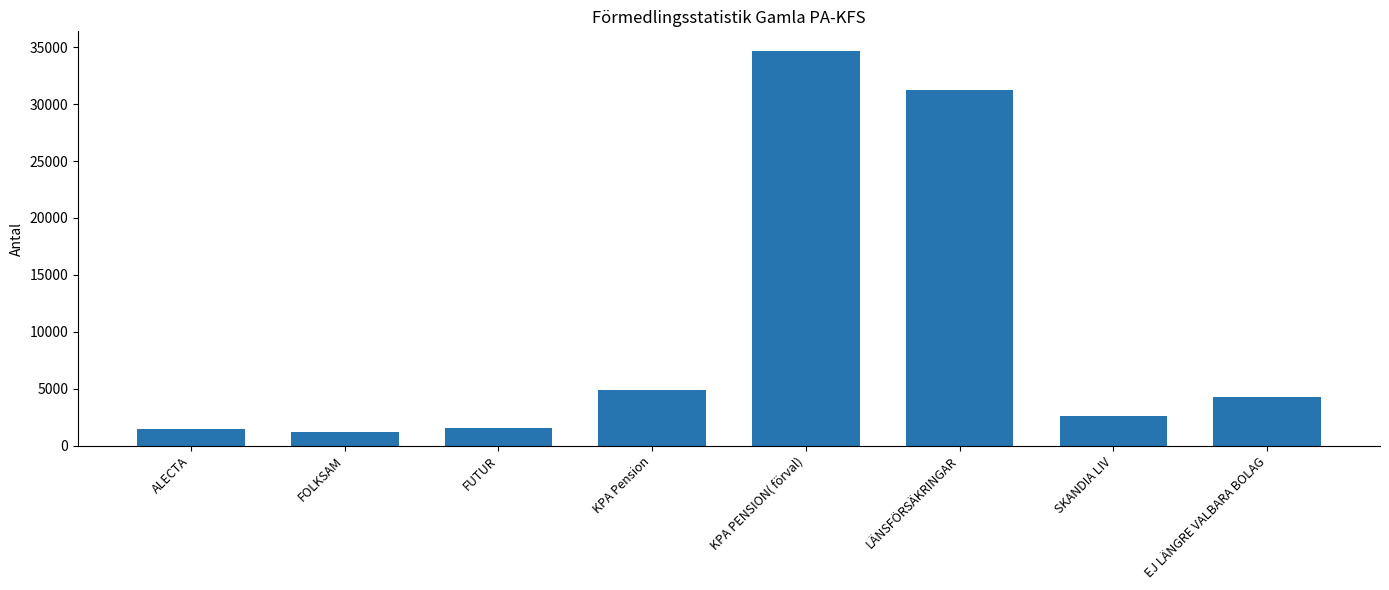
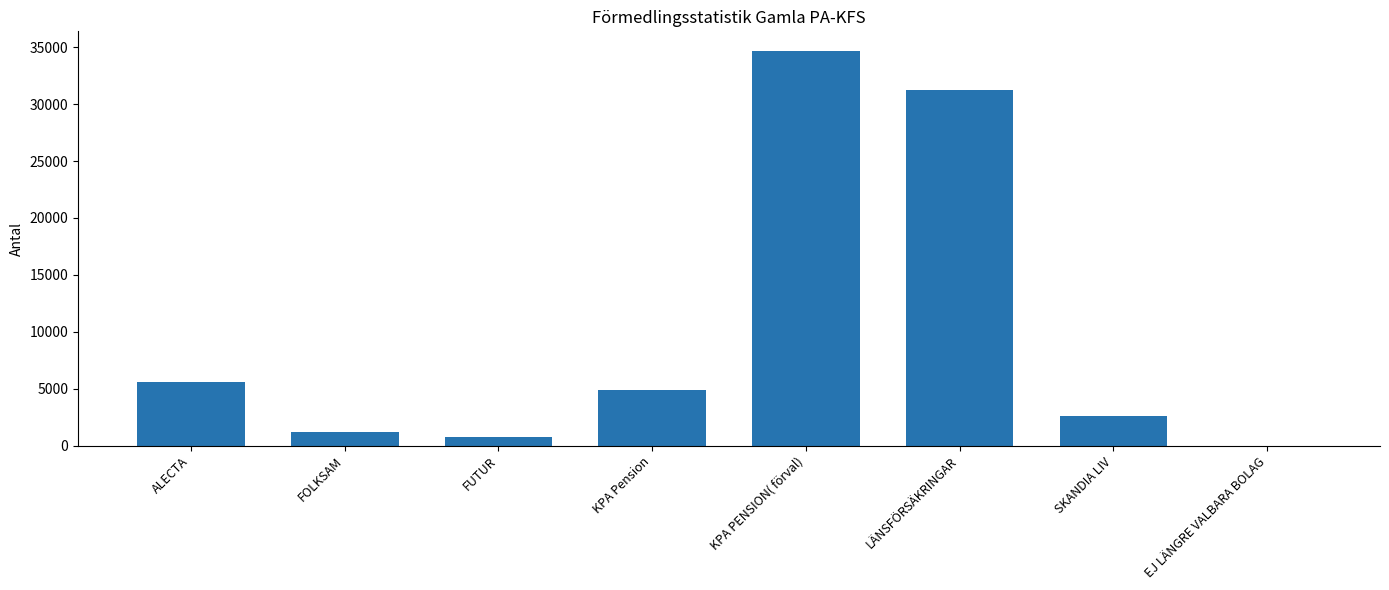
ALECTA: 1500 -> 5600
FUTUR: 1600 -> 800
EJ LÄNGRE VALBARA BOLAG: 4200 -> 0
